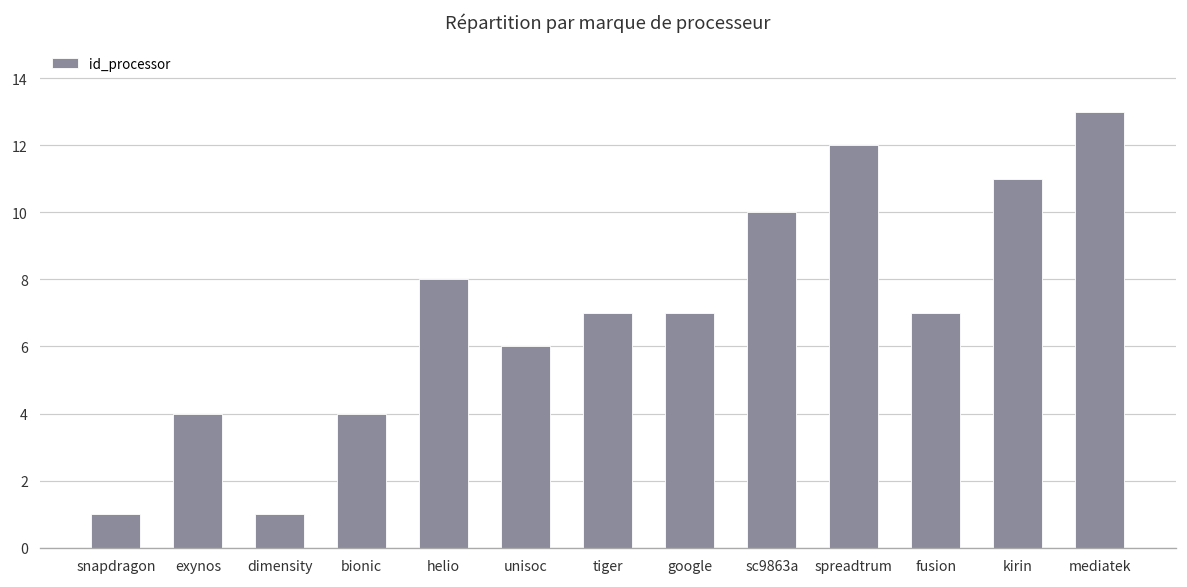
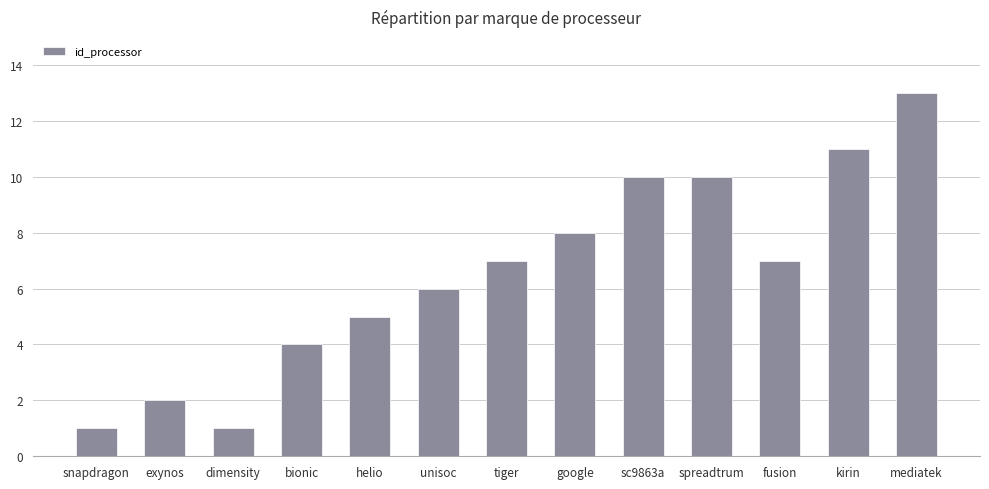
exynos: 4 -> 2
helio: 8 -> 5
google: 7 -> 8
spreadtrum: 12 -> 10
